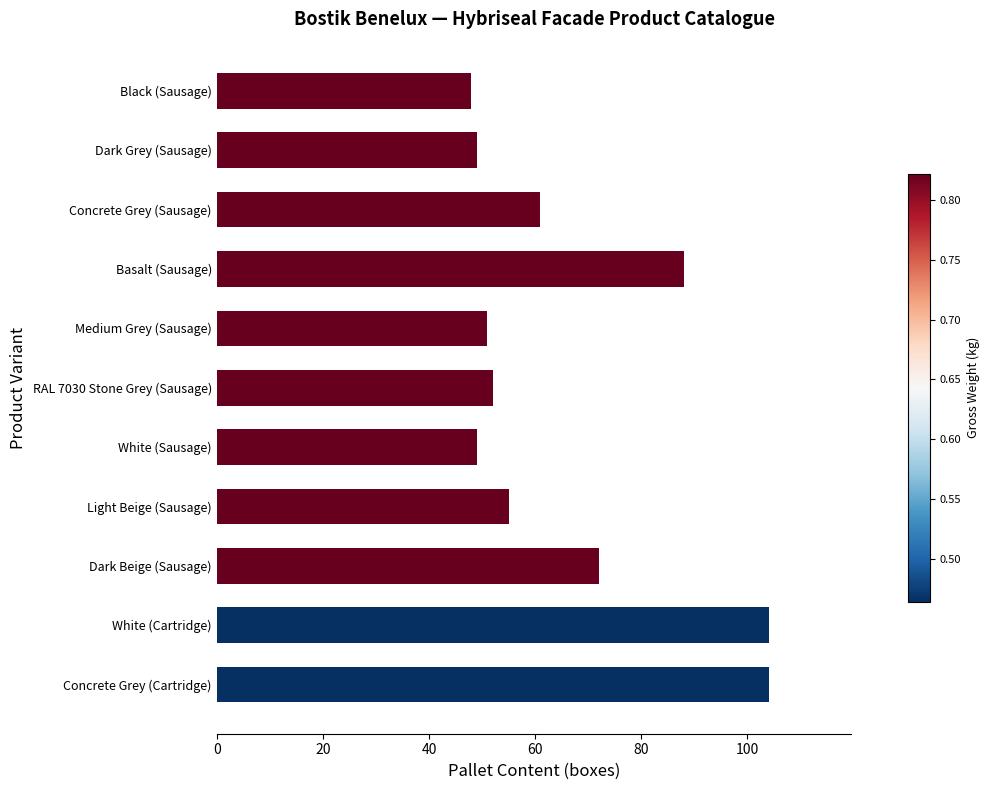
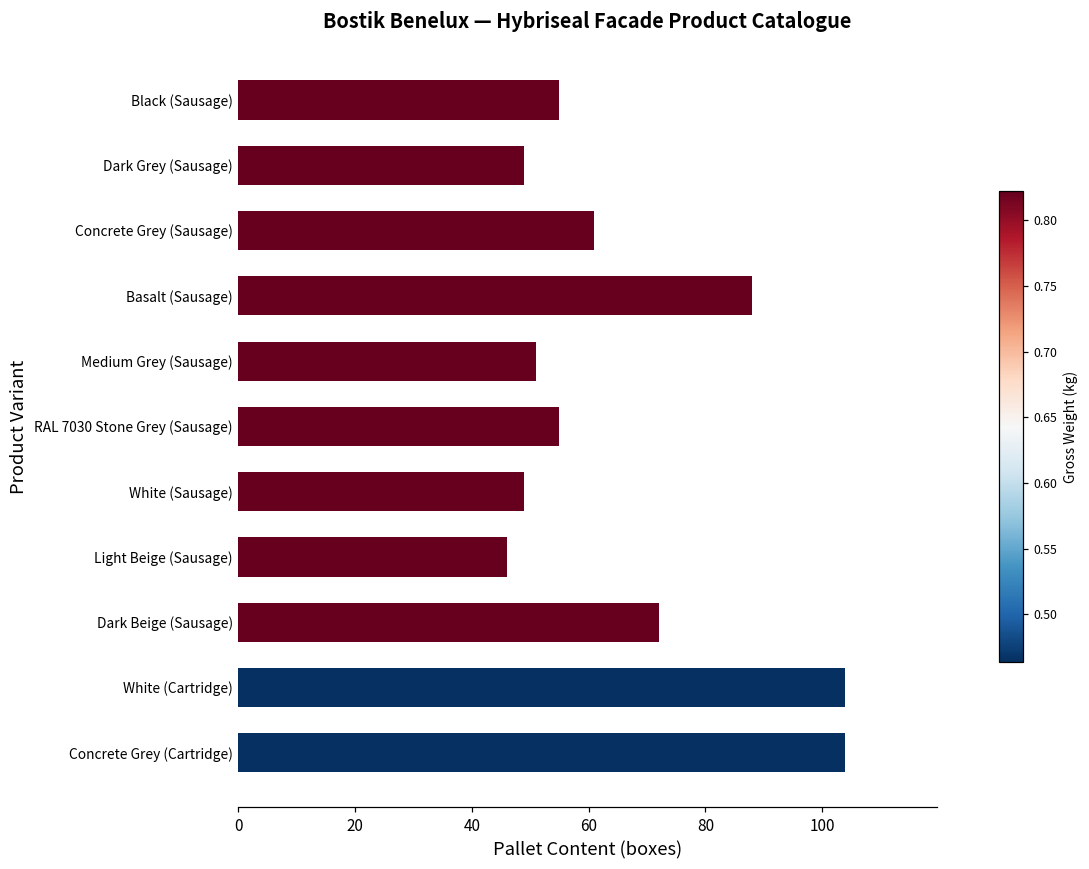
Black (Sausage): 48 -> 55
RAL 7030 Stone Grey (Sausage): 52 -> 55
Light Beige (Sausage): 55 -> 46
